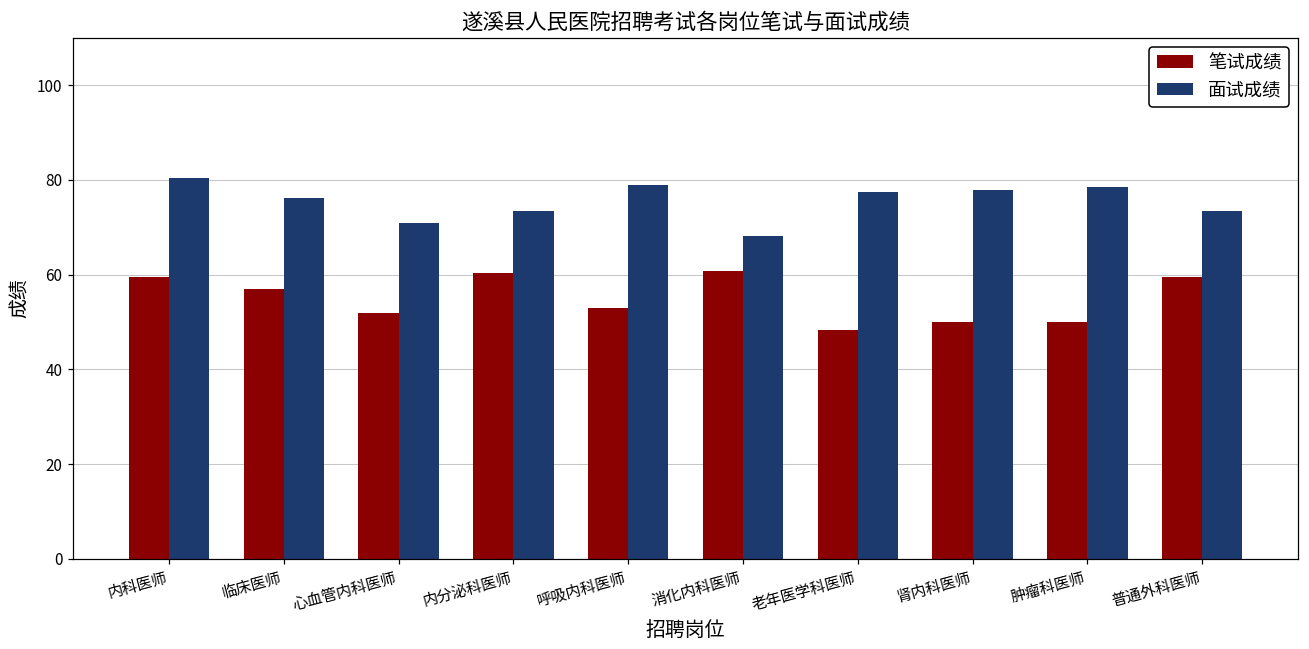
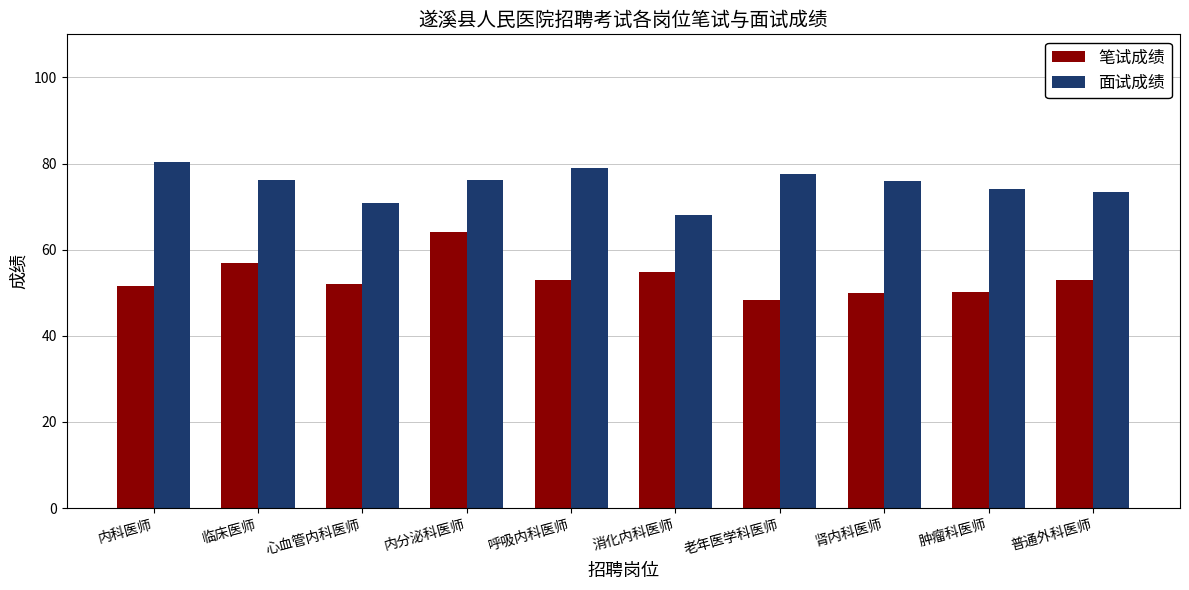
笔试成绩, 内科医师: 59 -> 52
笔试成绩, 内分泌科医师: 60 -> 64
面试成绩, 内分泌科医师: 73 -> 76
笔试成绩, 消化内科医师: 61 -> 55
面试成绩, 肾内科医师: 78 -> 76
面试成绩, 肿瘤科医师: 78 -> 74
笔试成绩, 普通外科医师: 60 -> 53
